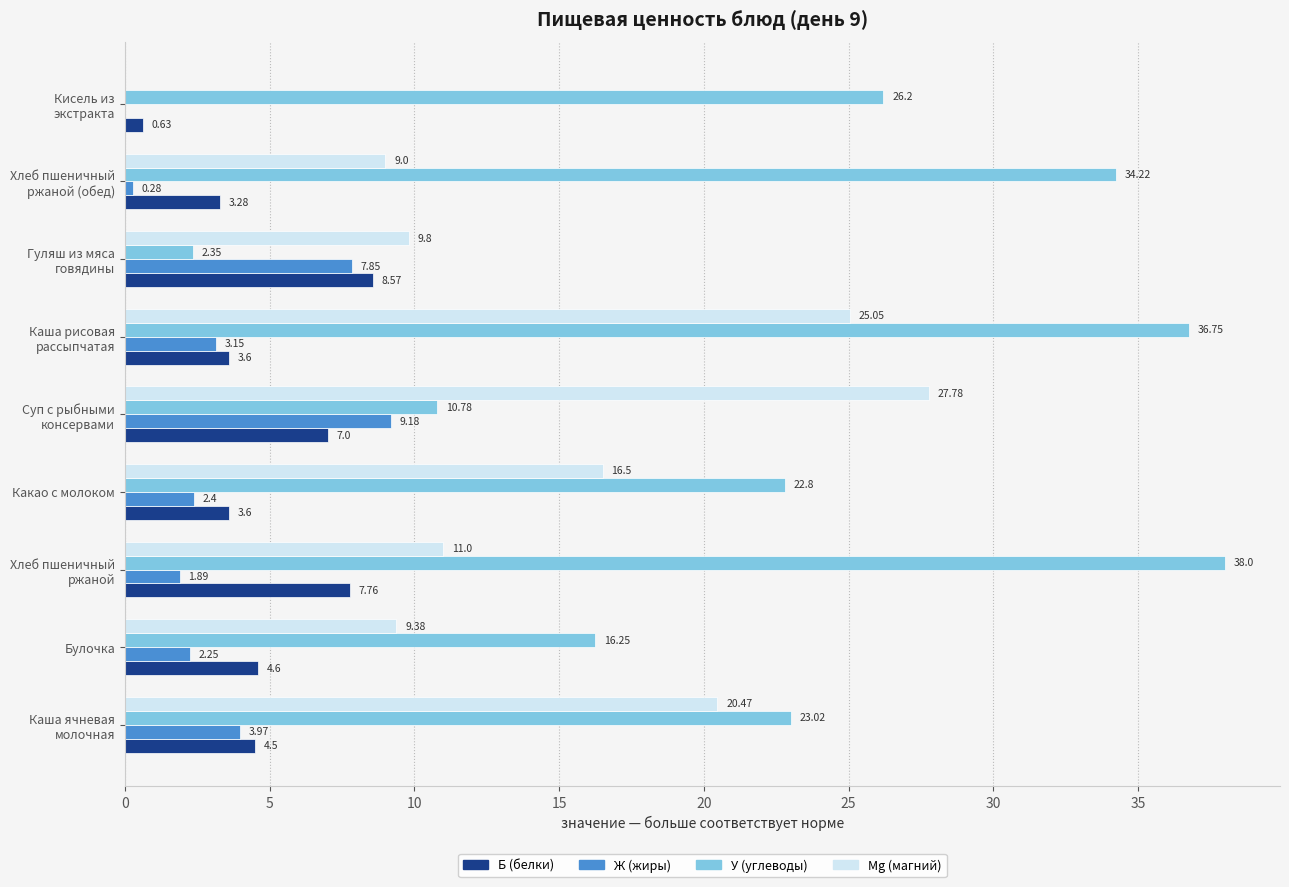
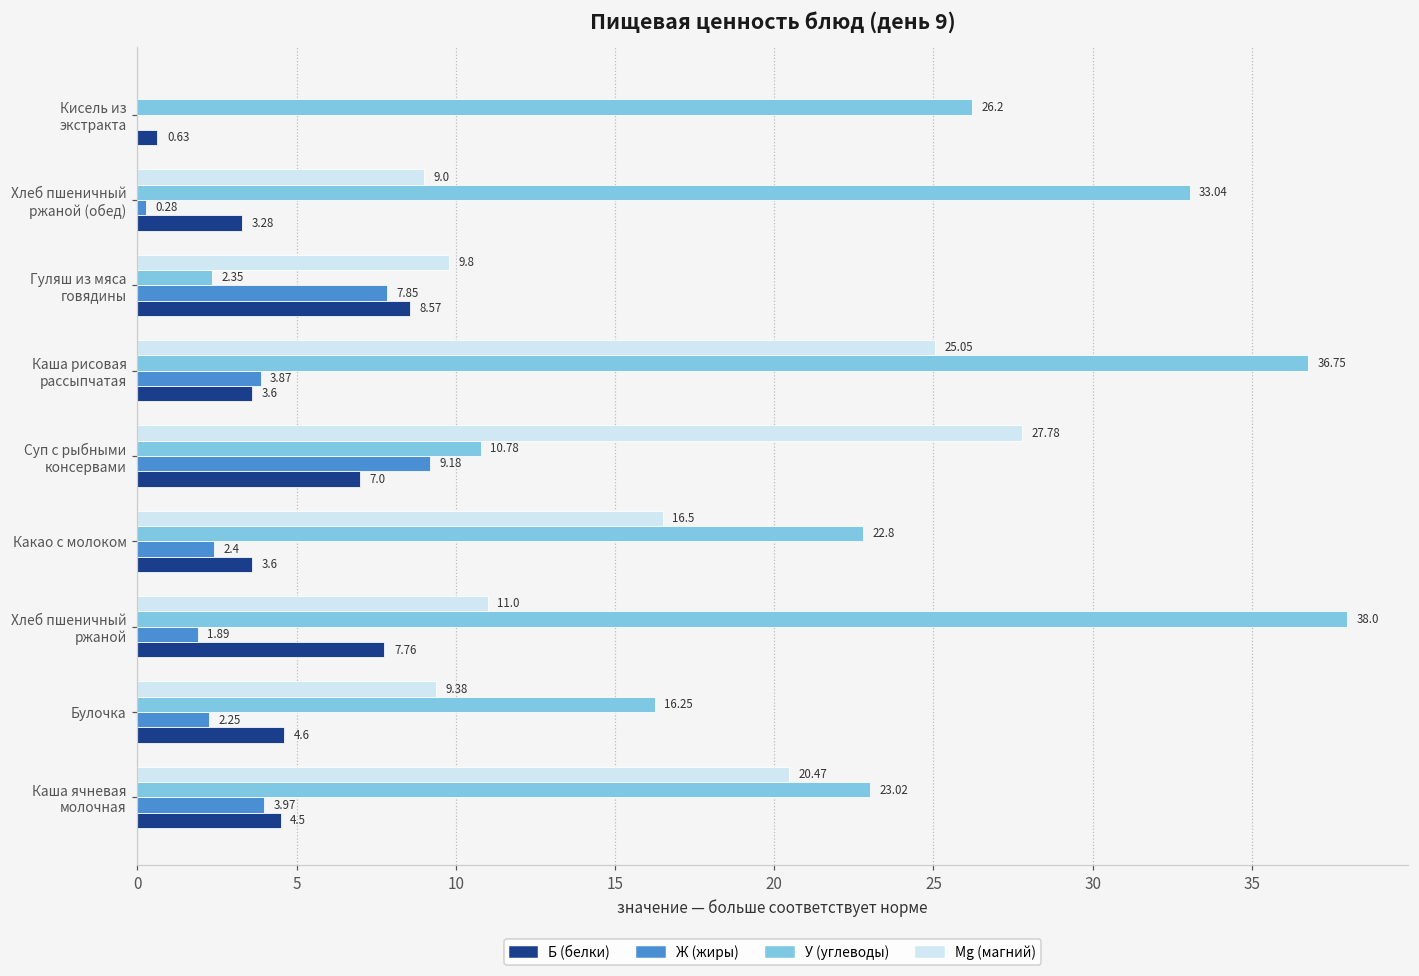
У (углеводы), Хлеб пшеничный ржаной (обед): 34.22 -> 33.04
Ж (жиры), Каша рисовая рассыпчатая: 3.15 -> 3.87
